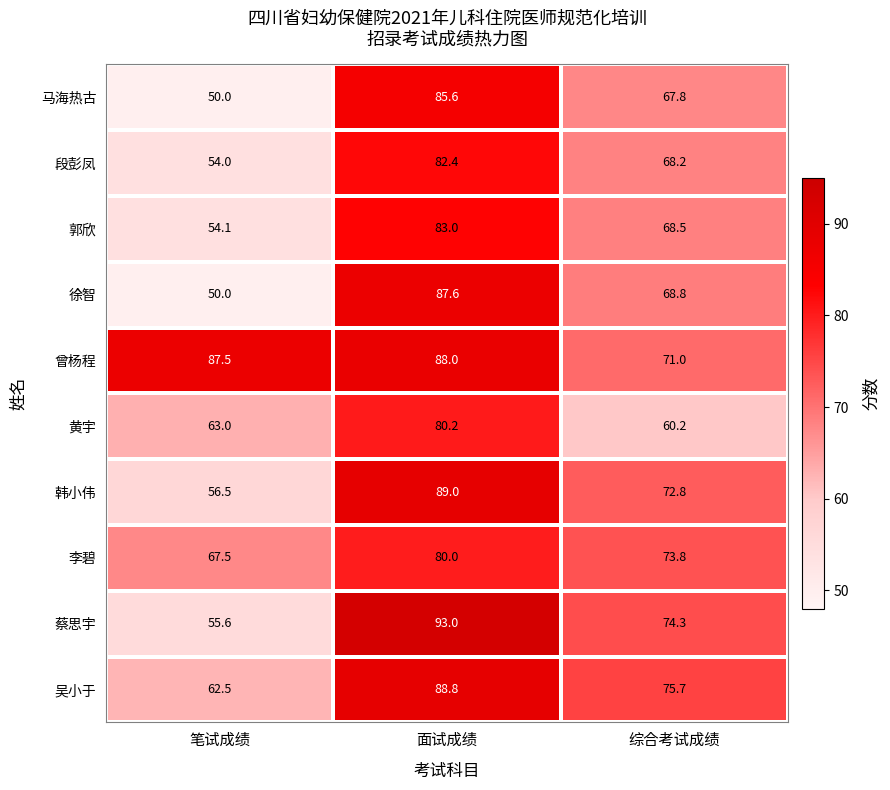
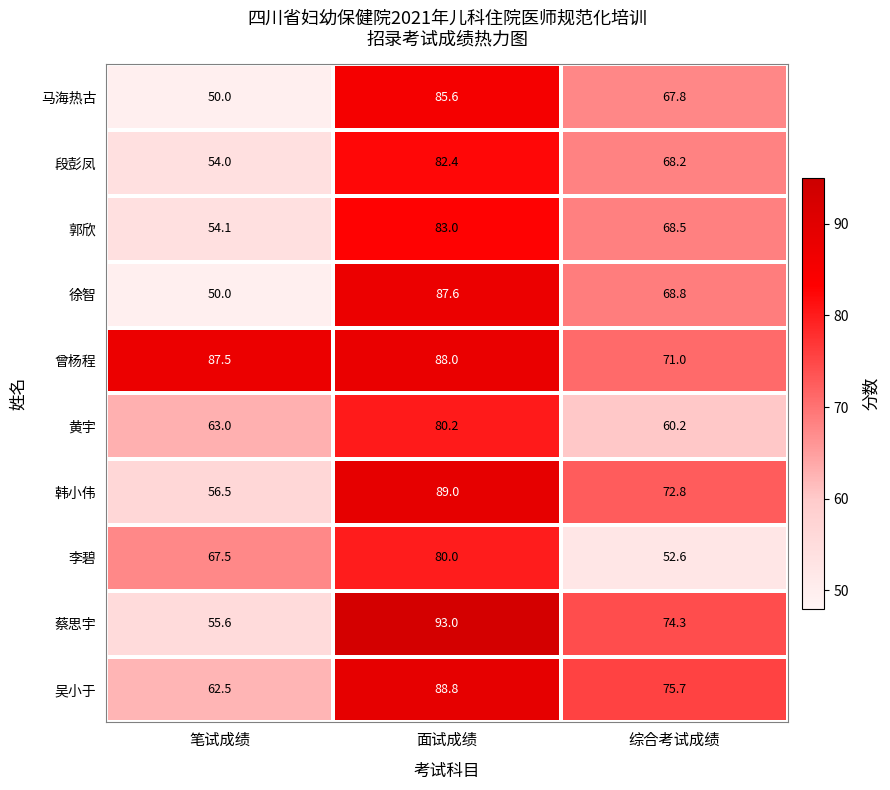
李碧, 综合考试成绩: 73.8 -> 52.6
